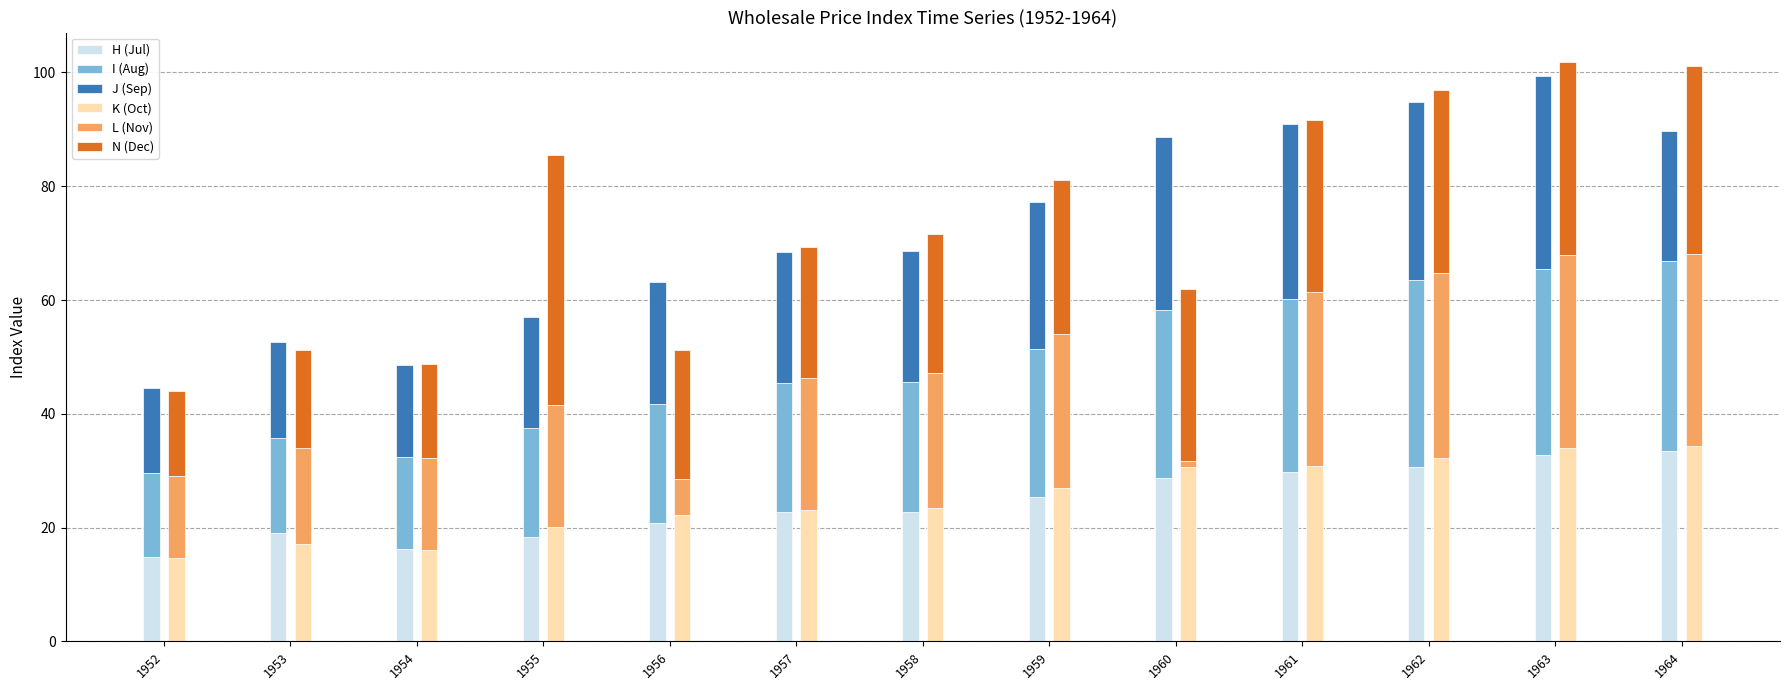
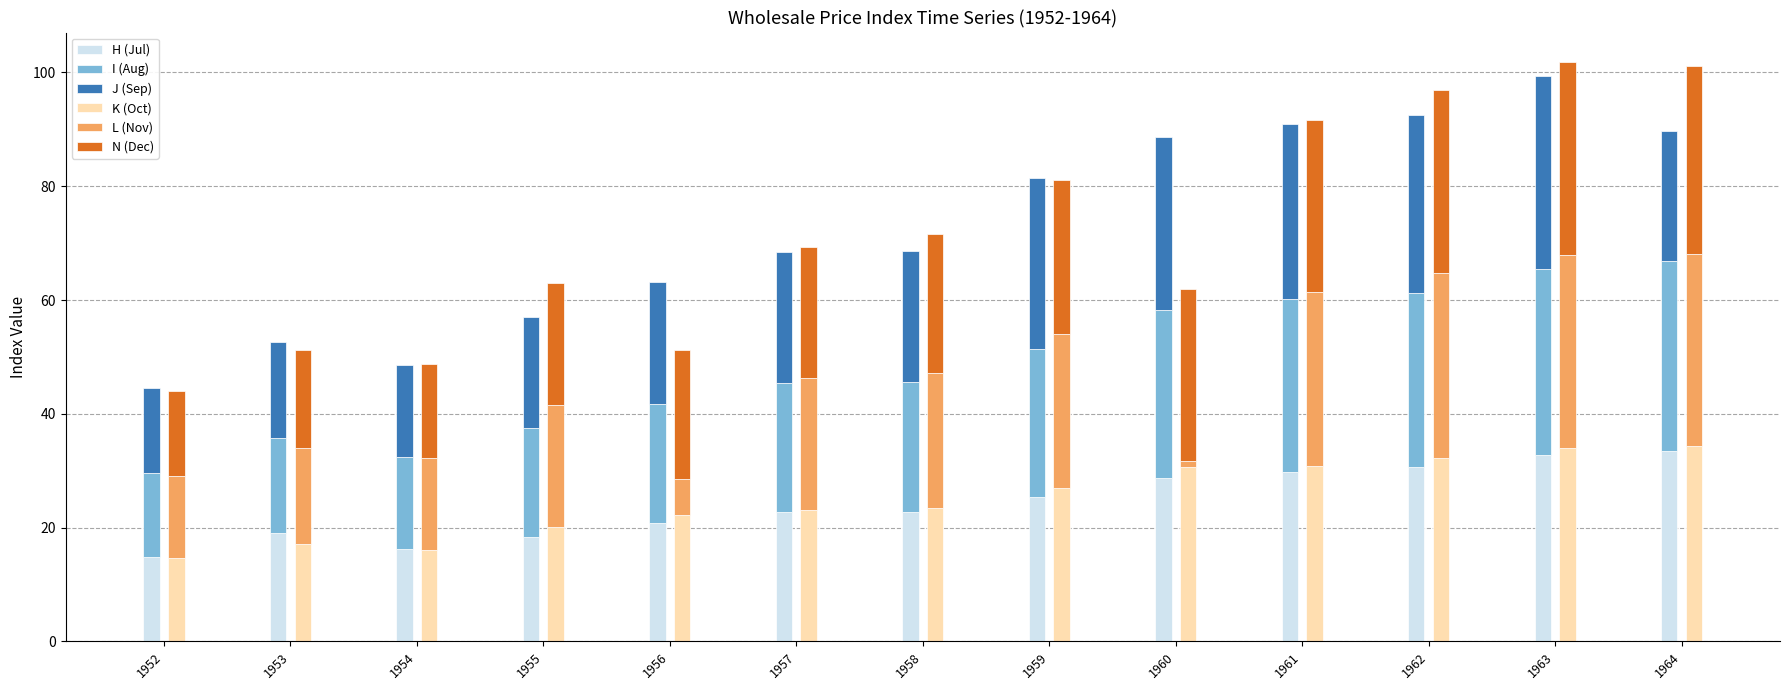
N (Dec), 1955: 44 -> 21
J (Sep), 1959: 26 -> 30
I (Aug), 1962: 33 -> 31
